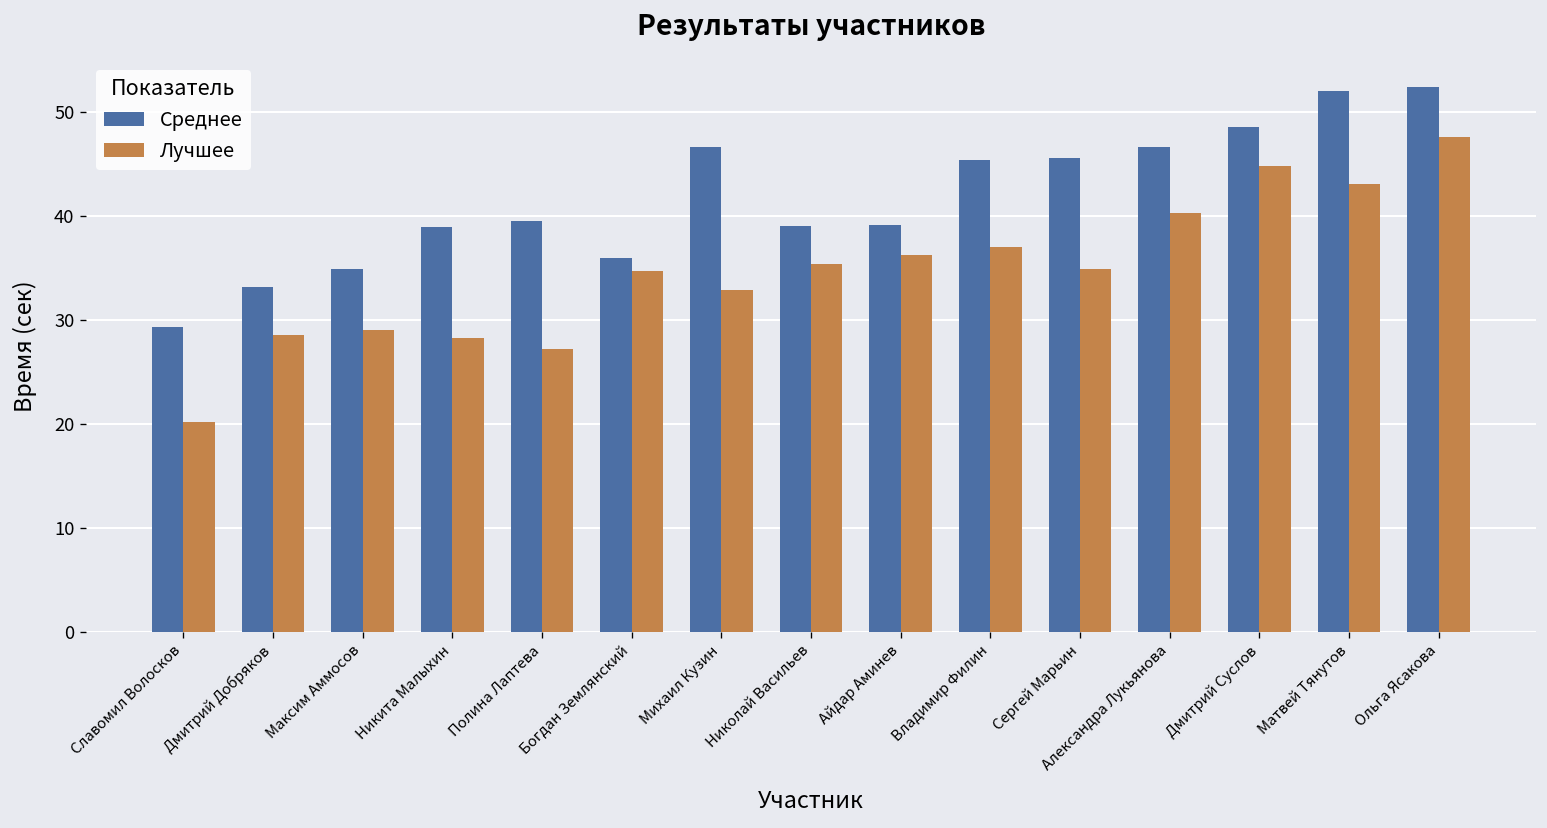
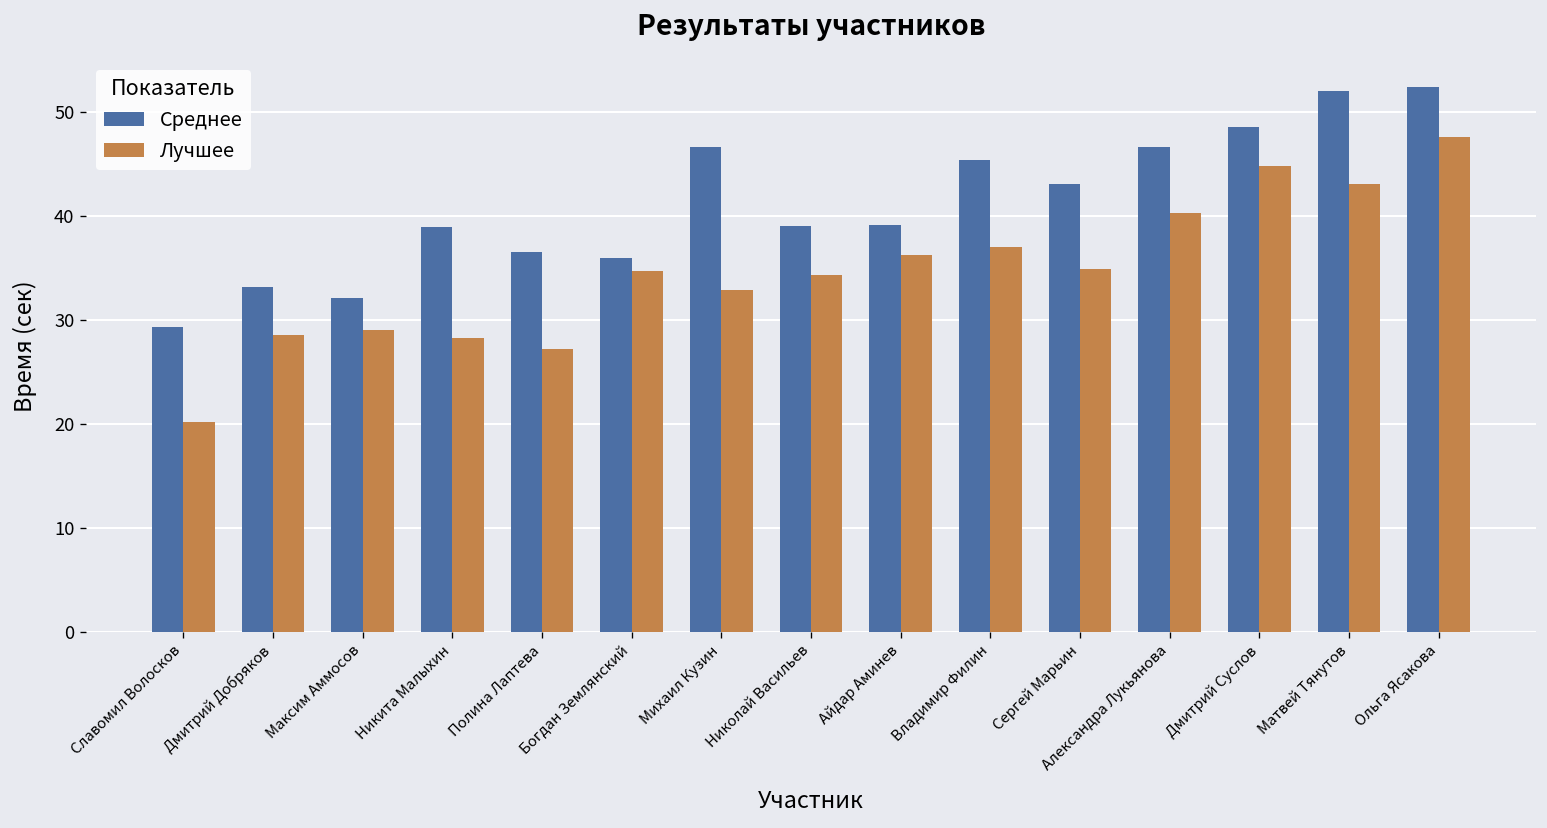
Среднее, Максим Аммосов: 35 -> 32
Среднее, Полина Лаптева: 40 -> 37
Лучшее, Николай Васильев: 35 -> 34
Среднее, Сергей Марьин: 46 -> 43
